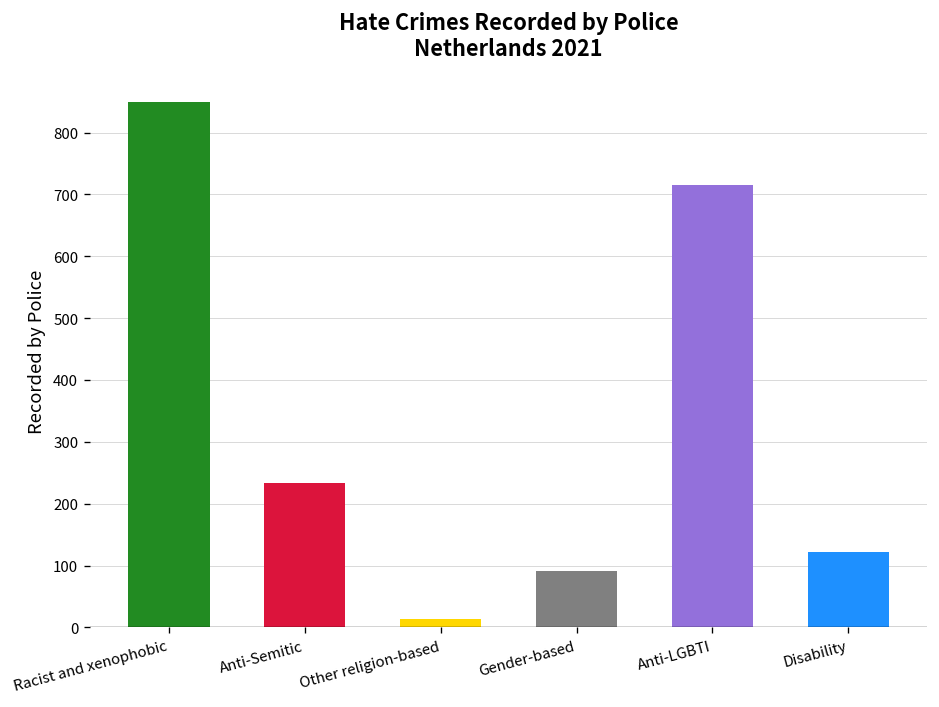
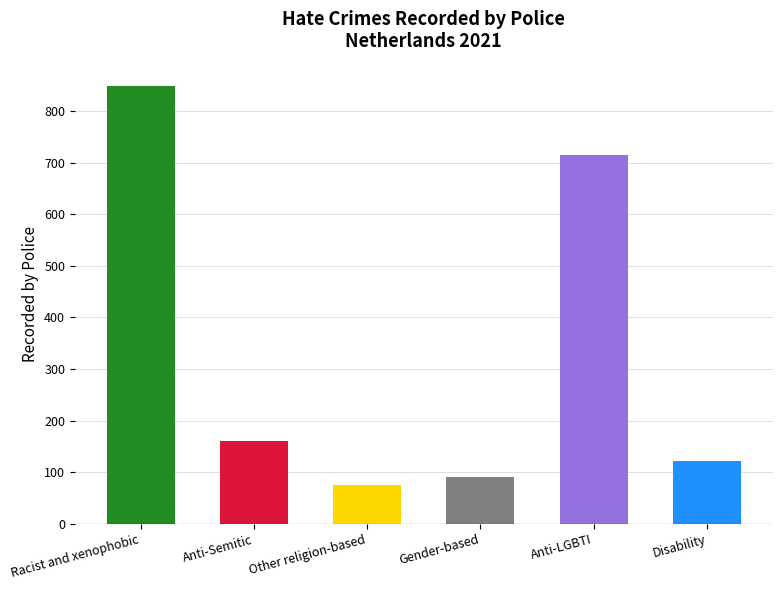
Anti-Semitic: 230 -> 160
Other religion-based: 10 -> 70
